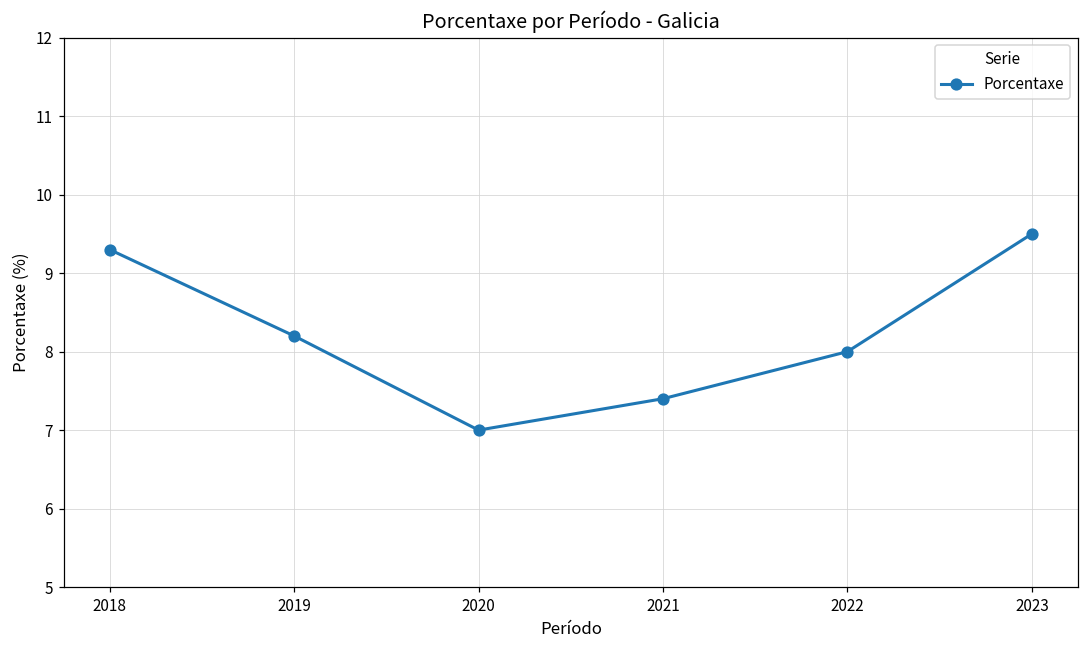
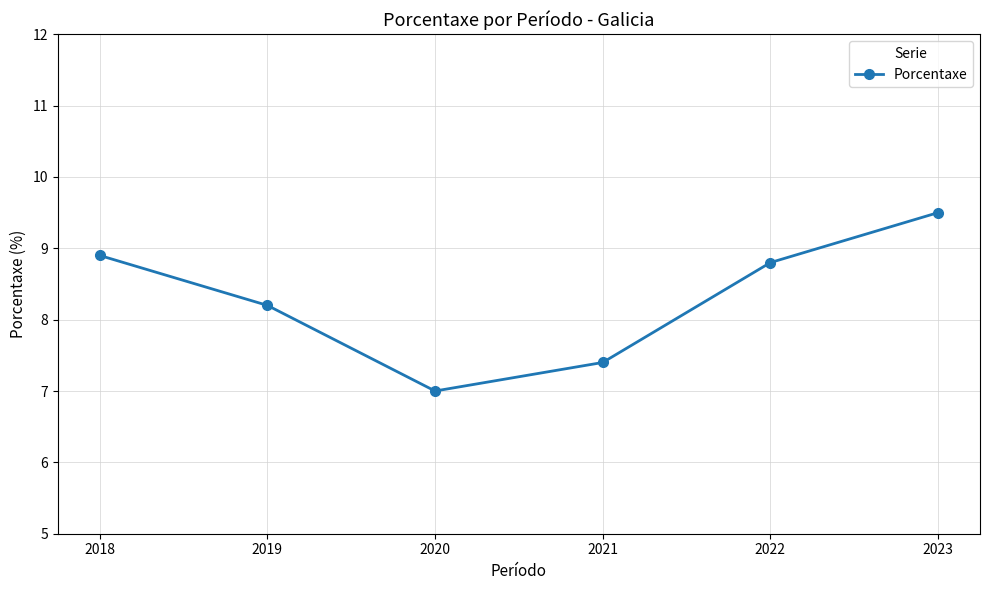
2018: 9.3 -> 8.9
2022: 8.0 -> 8.8
